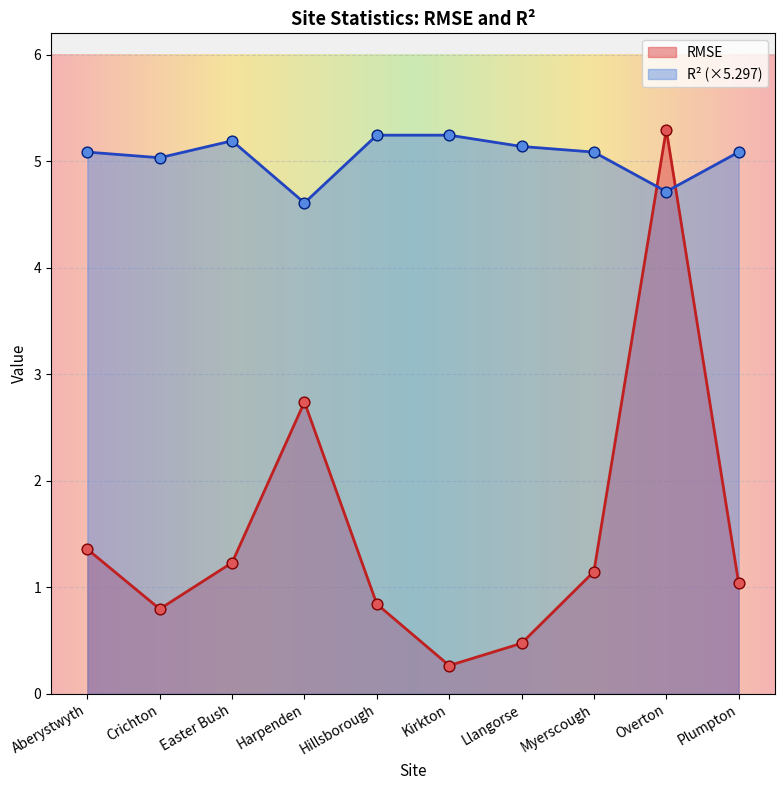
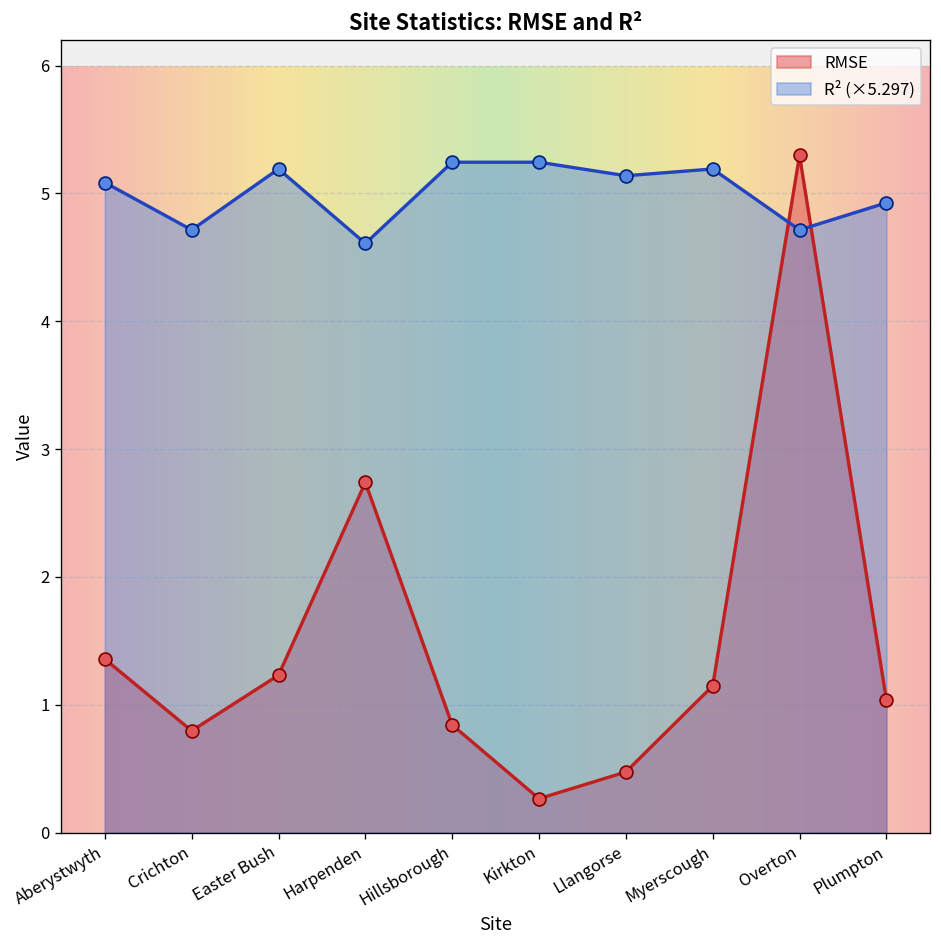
R² (×5.297), Crichton: 5.03 -> 4.71
R² (×5.297), Myerscough: 5.09 -> 5.19
R² (×5.297), Plumpton: 5.09 -> 4.93
